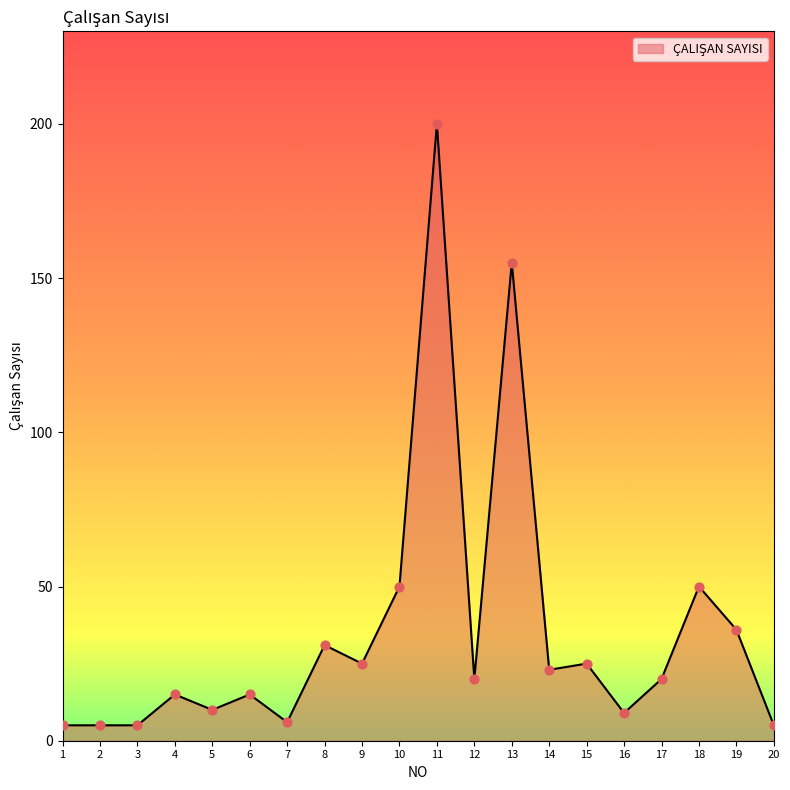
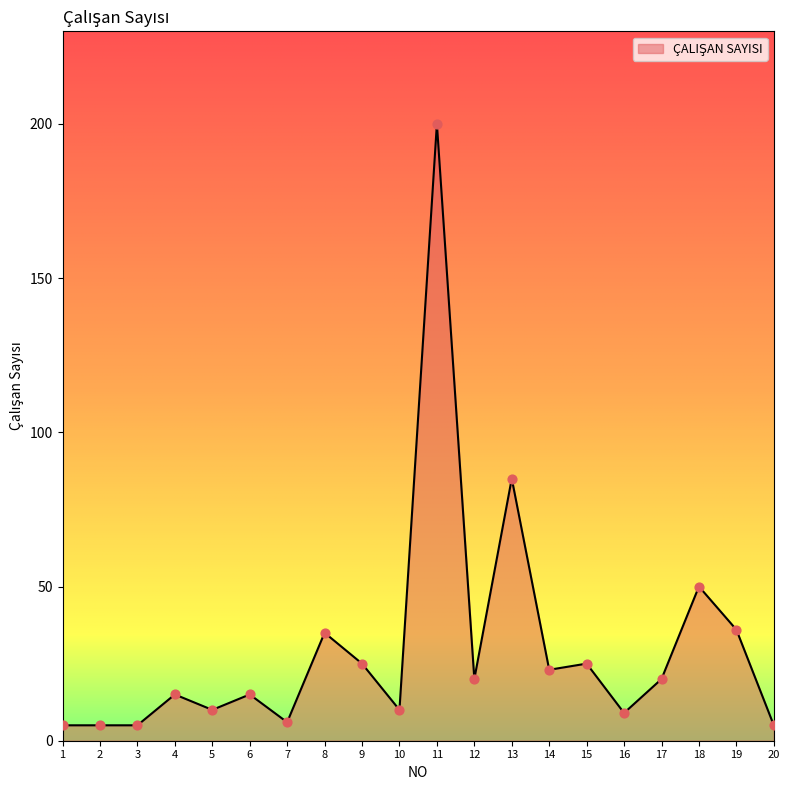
8: 31 -> 35
10: 50 -> 10
13: 155 -> 85
